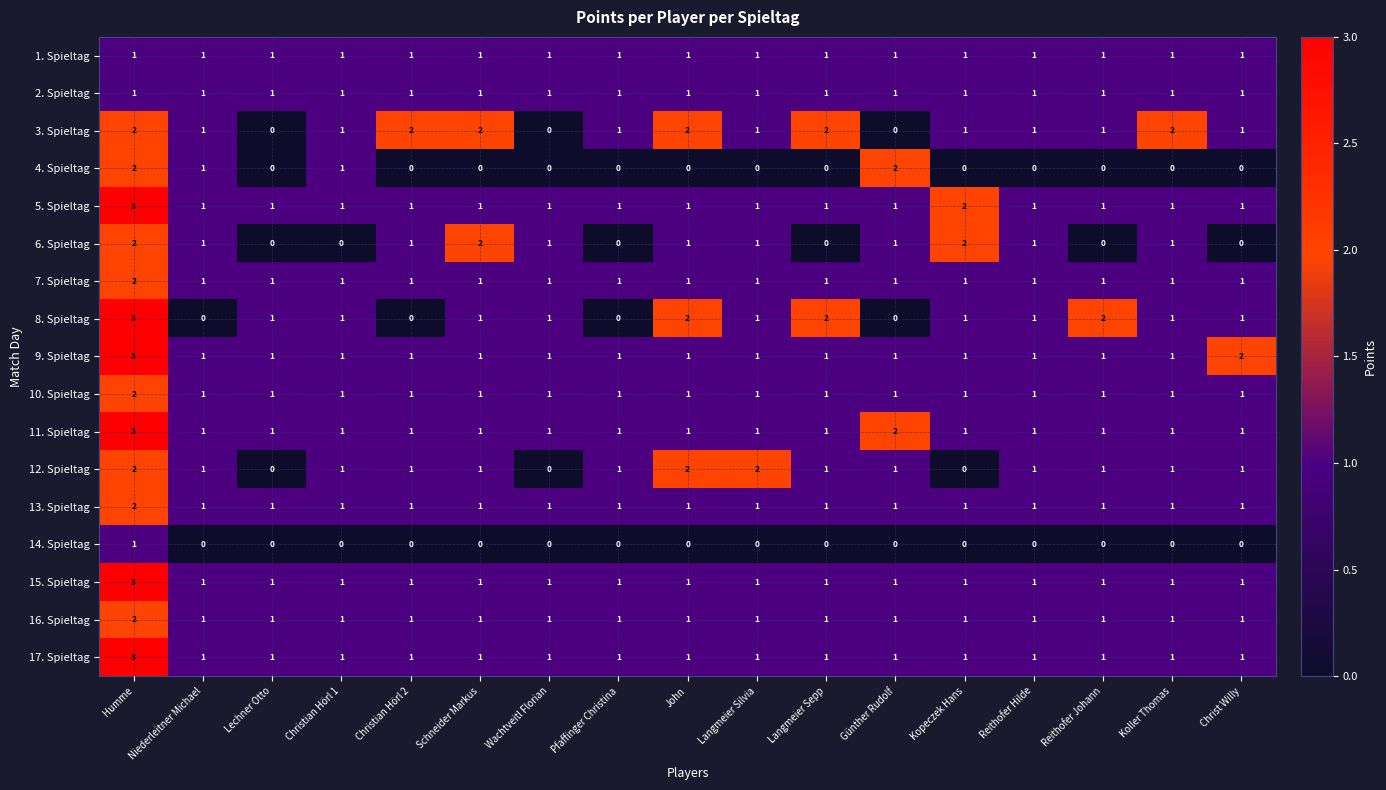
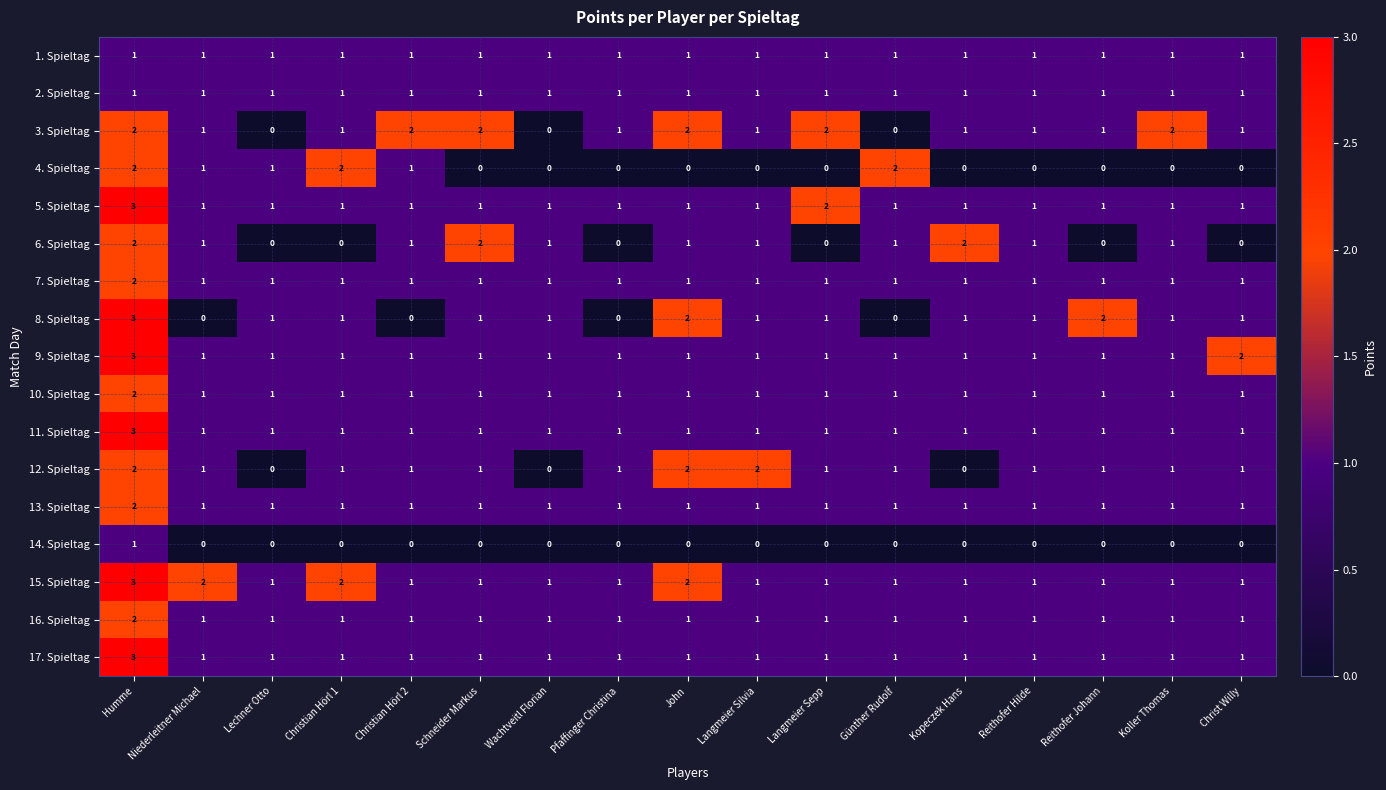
4. Spieltag, Lechner Otto: 0 -> 1
4. Spieltag, Christian Hörl 1: 1 -> 2
4. Spieltag, Christian Hörl 2: 0 -> 1
5. Spieltag, Langmeier Sepp: 1 -> 2
5. Spieltag, Kopeczek Hans: 2 -> 1
8. Spieltag, Langmeier Sepp: 2 -> 1
11. Spieltag, Günther Rudolf: 2 -> 1
15. Spieltag, Niederleitner Michael: 1 -> 2
15. Spieltag, Christian Hörl 1: 1 -> 2
15. Spieltag, John: 1 -> 2
